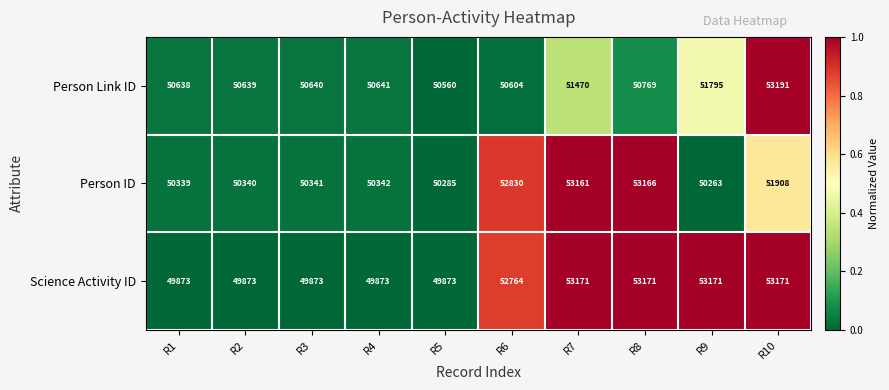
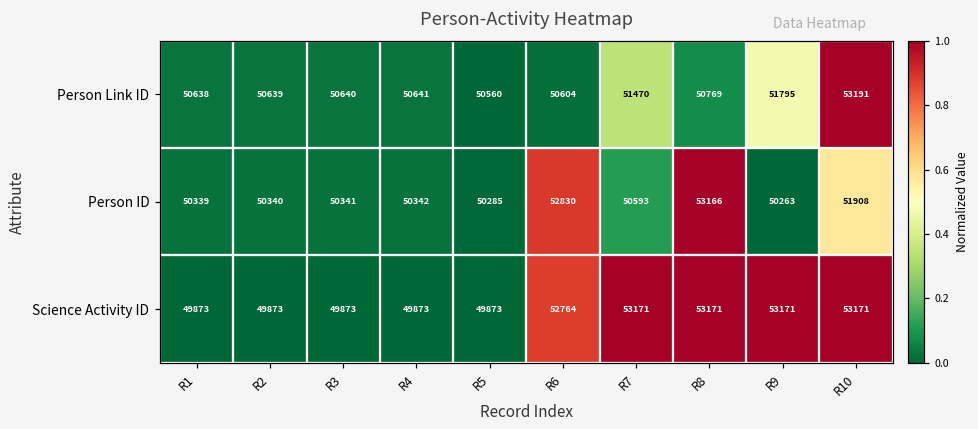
Person ID, R7: 53161 -> 50593
